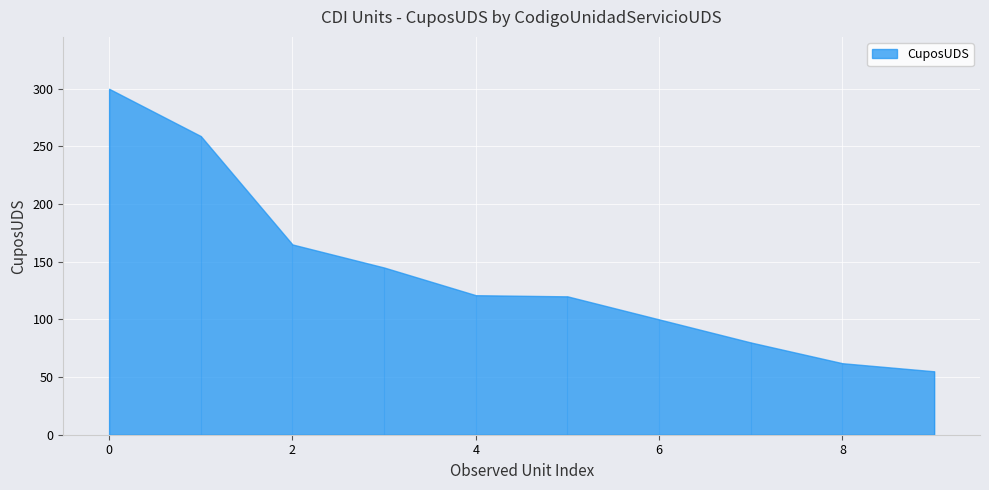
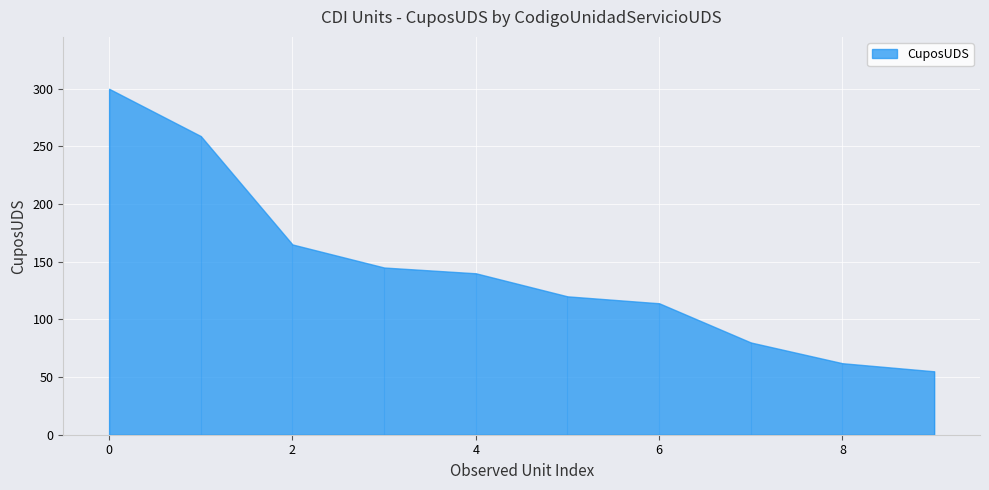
4: 121 -> 140
6: 100 -> 114
